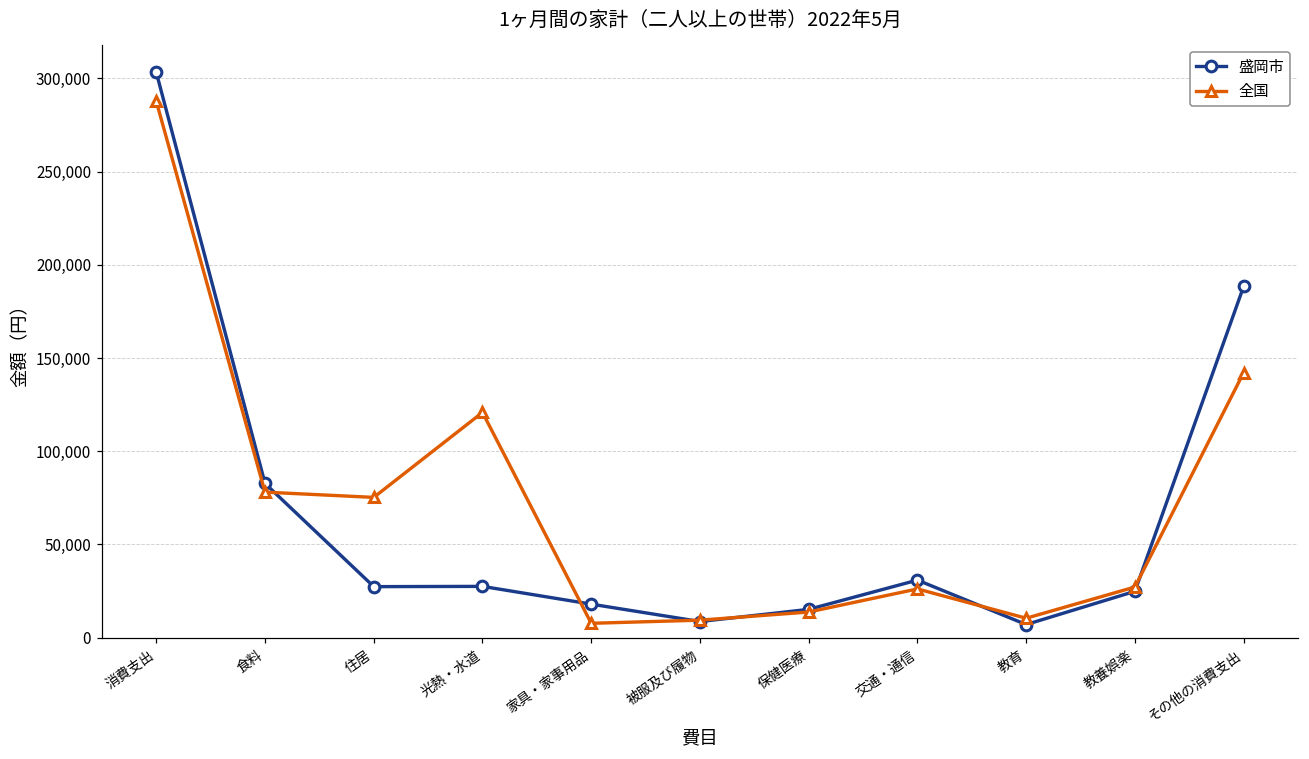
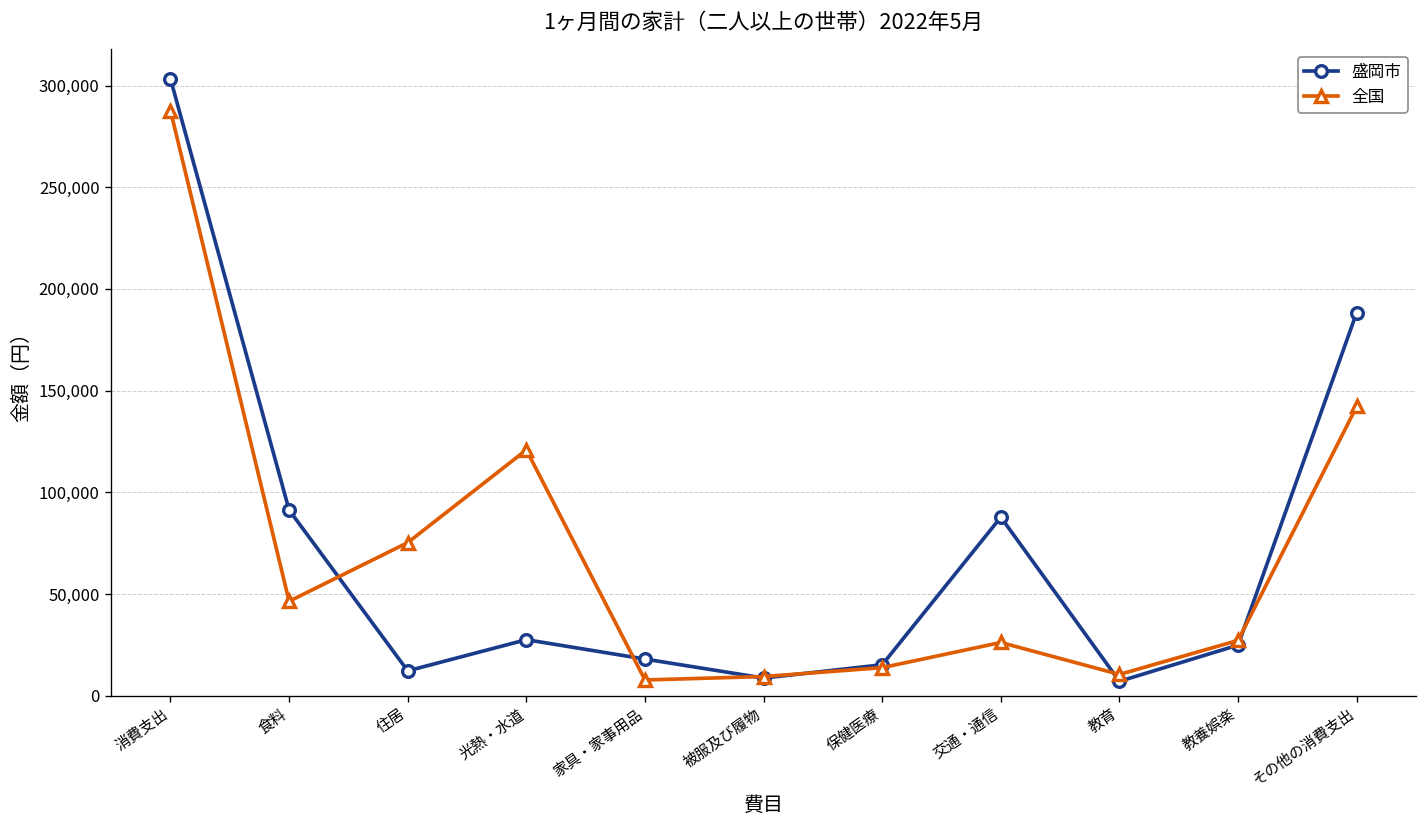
盛岡市, 食料: 83,000 -> 91,000
全国, 食料: 78,000 -> 46,000
盛岡市, 住居: 27,000 -> 12,000
盛岡市, 交通・通信: 31,000 -> 88,000
